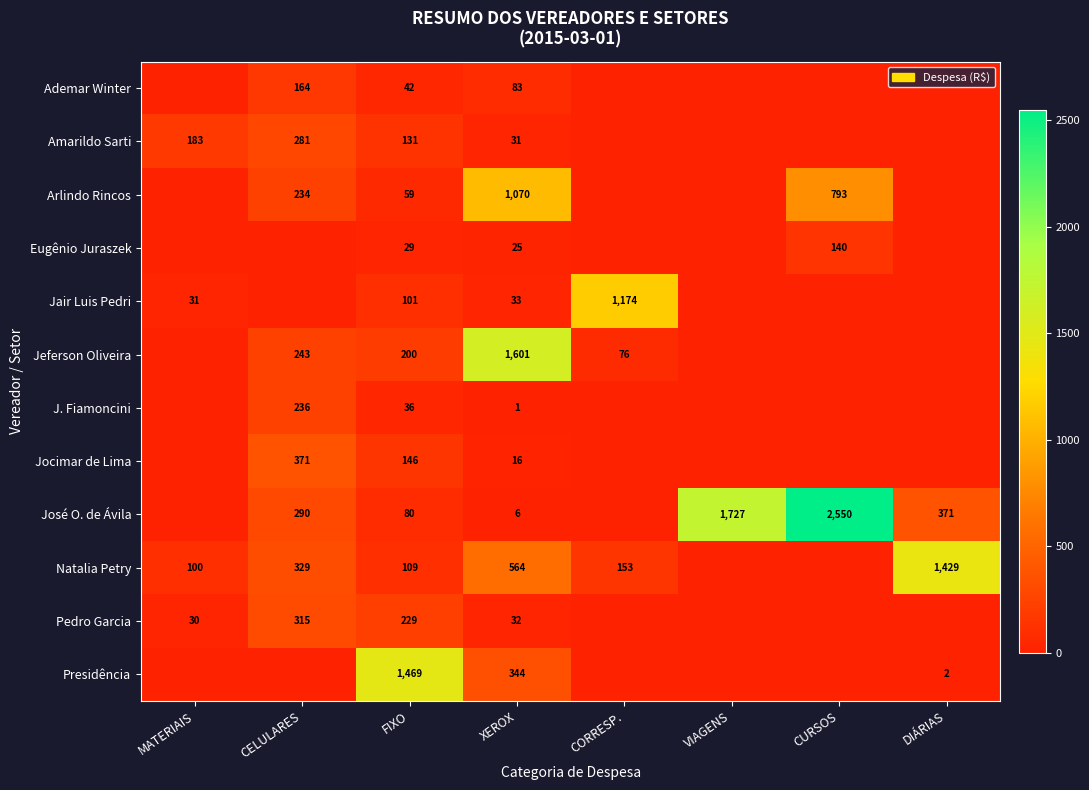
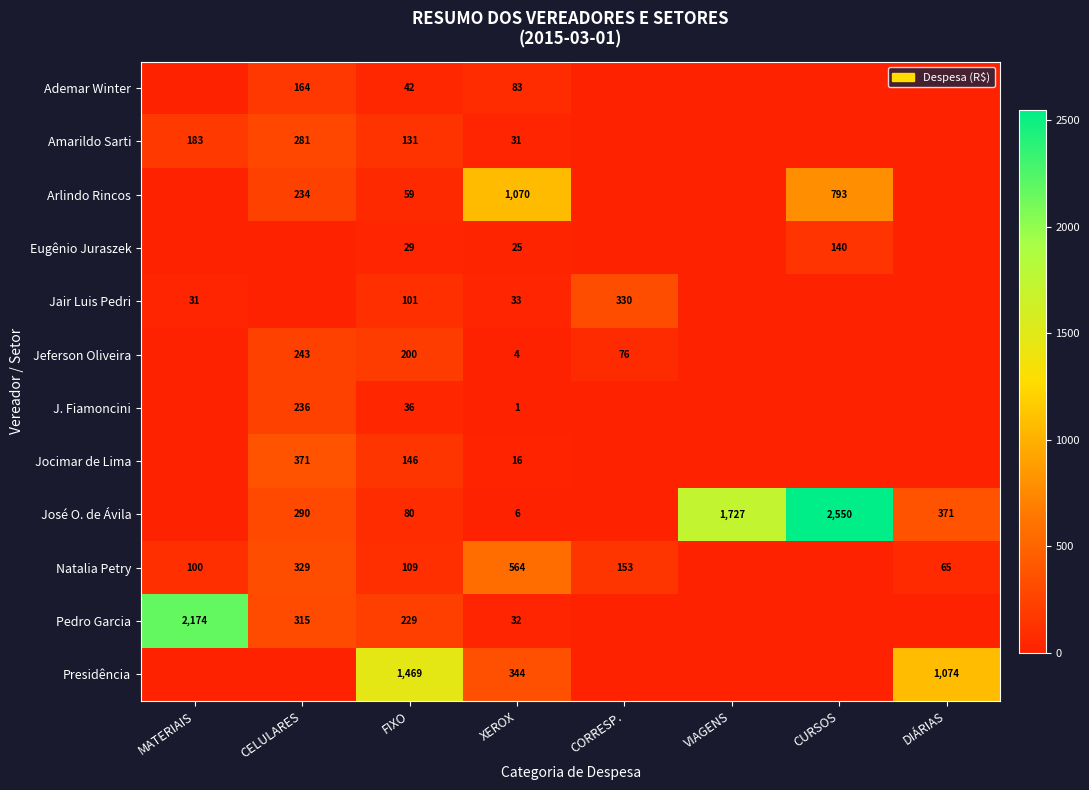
Jair Luis Pedri, CORRESP.: 1,174 -> 330
Jeferson Oliveira, XEROX: 1,601 -> 4
Natalia Petry, DIÁRIAS: 1,429 -> 65
Pedro Garcia, MATERIAIS: 30 -> 2,174
Presidência, DIÁRIAS: 2 -> 1,074
